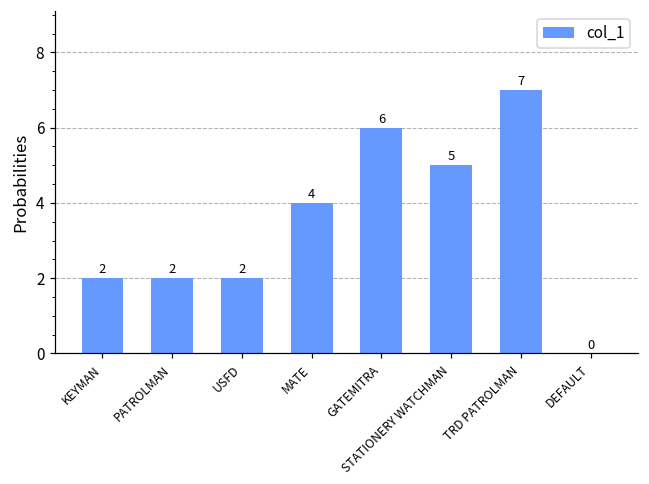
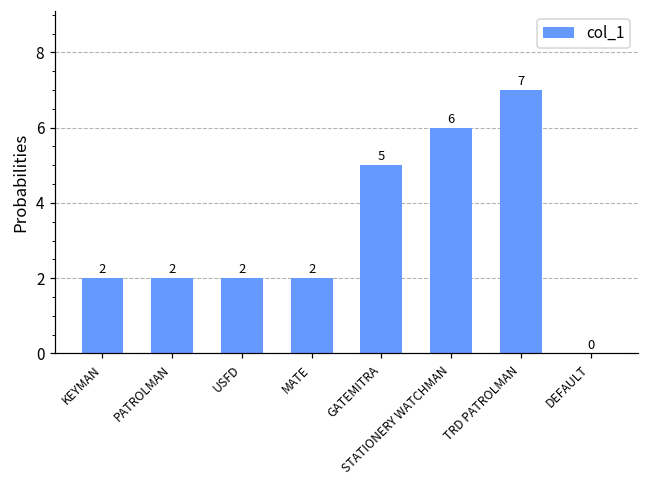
MATE: 4 -> 2
GATEMITRA: 6 -> 5
STATIONERY WATCHMAN: 5 -> 6
